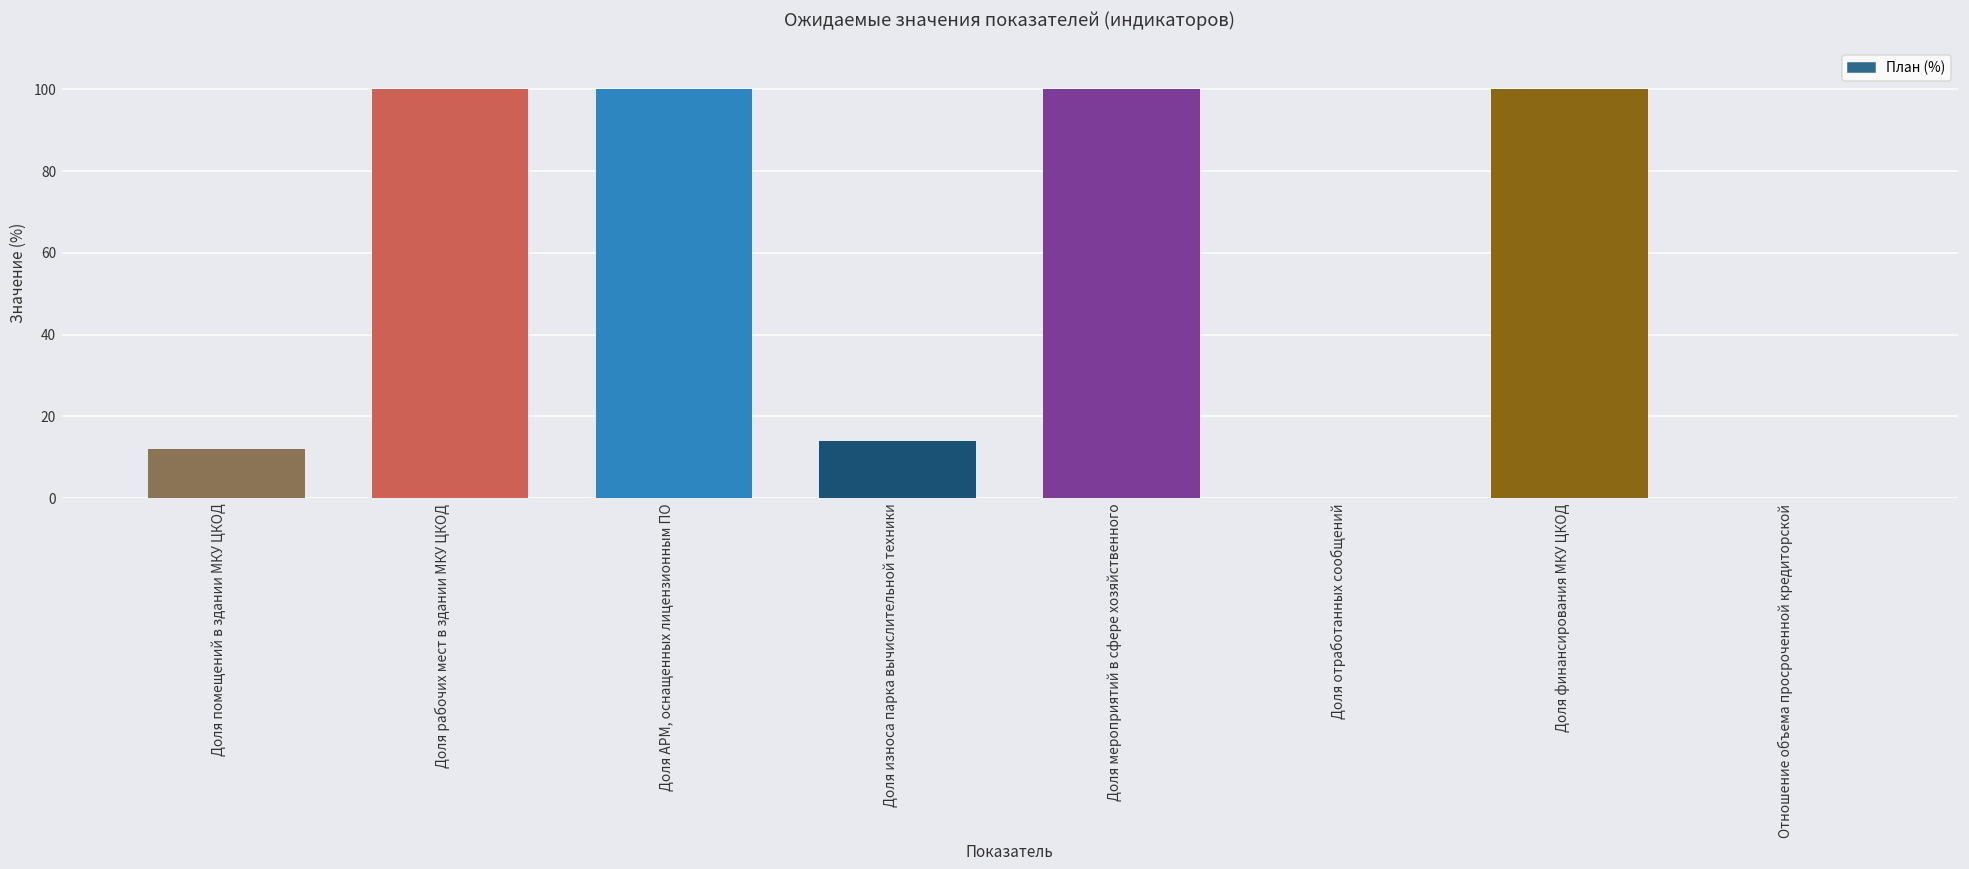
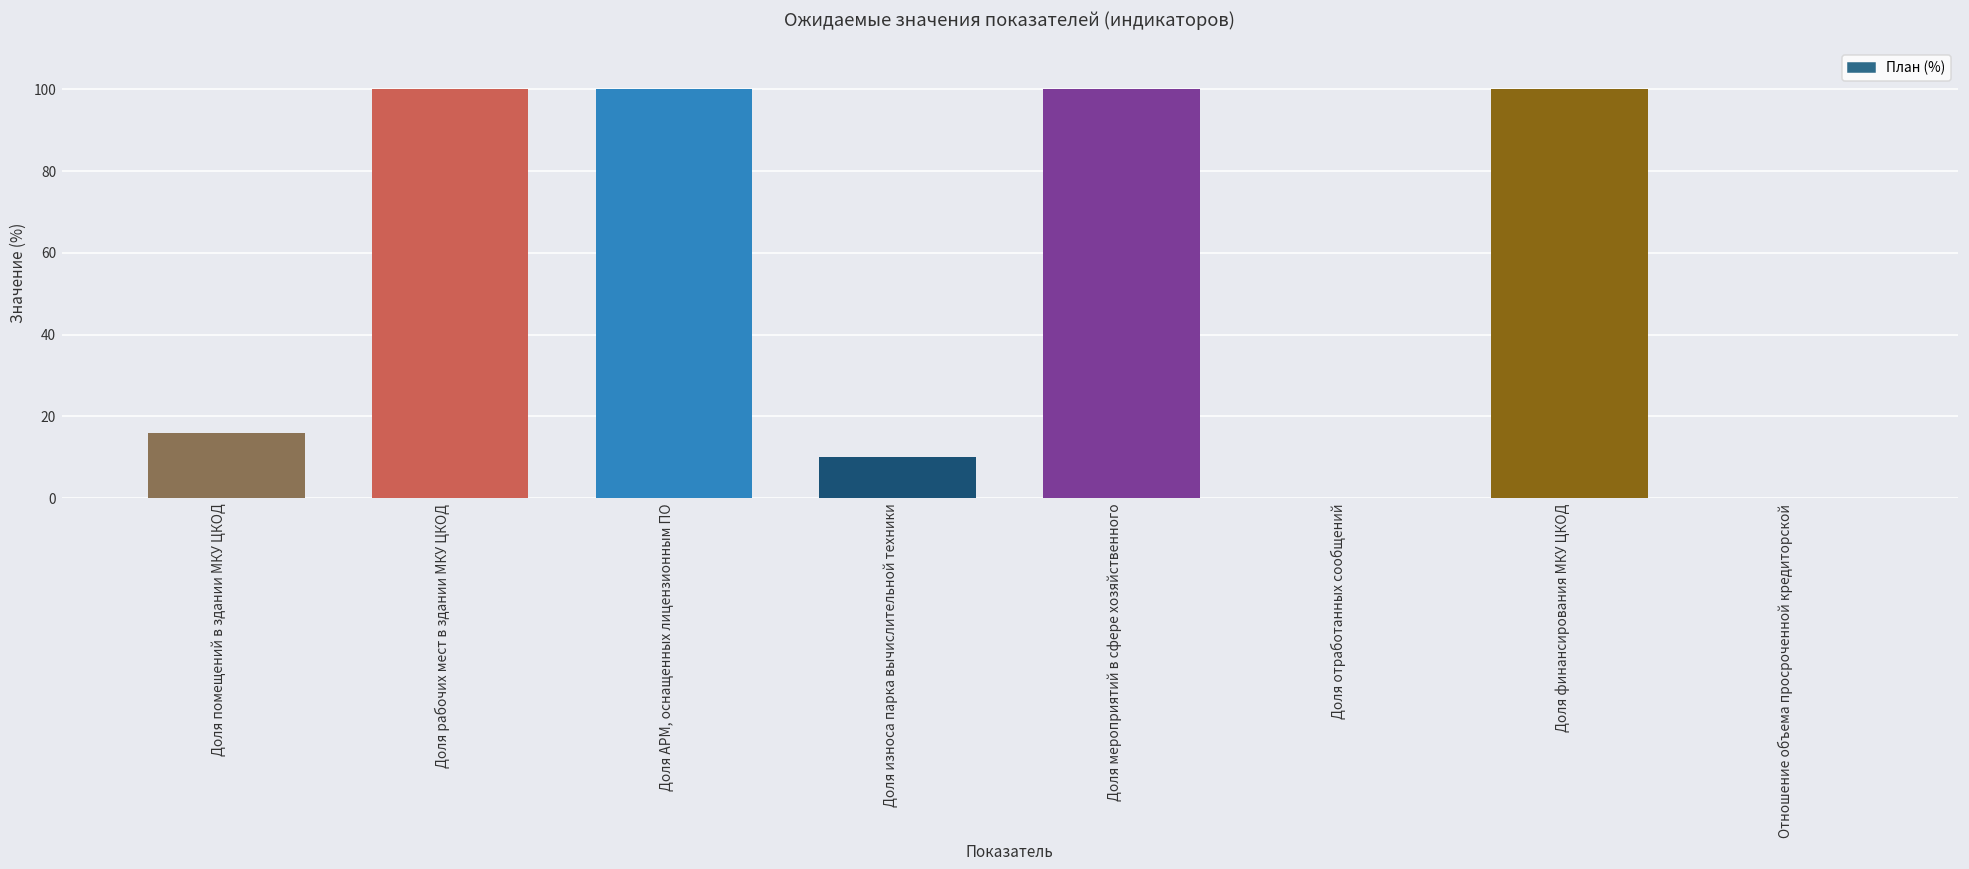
Доля помещений в здании МКУ ЦКОД: 12 -> 16
Доля износа парка вычислительной техники: 14 -> 10
